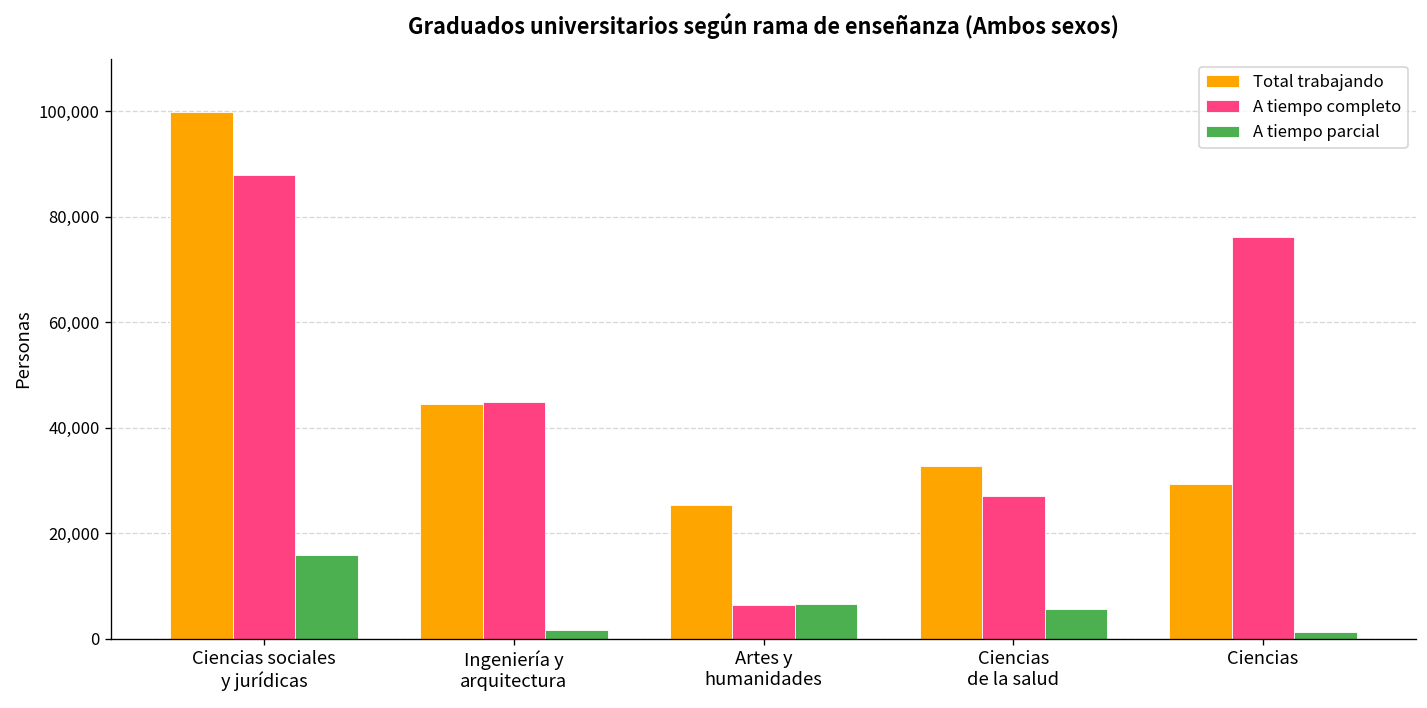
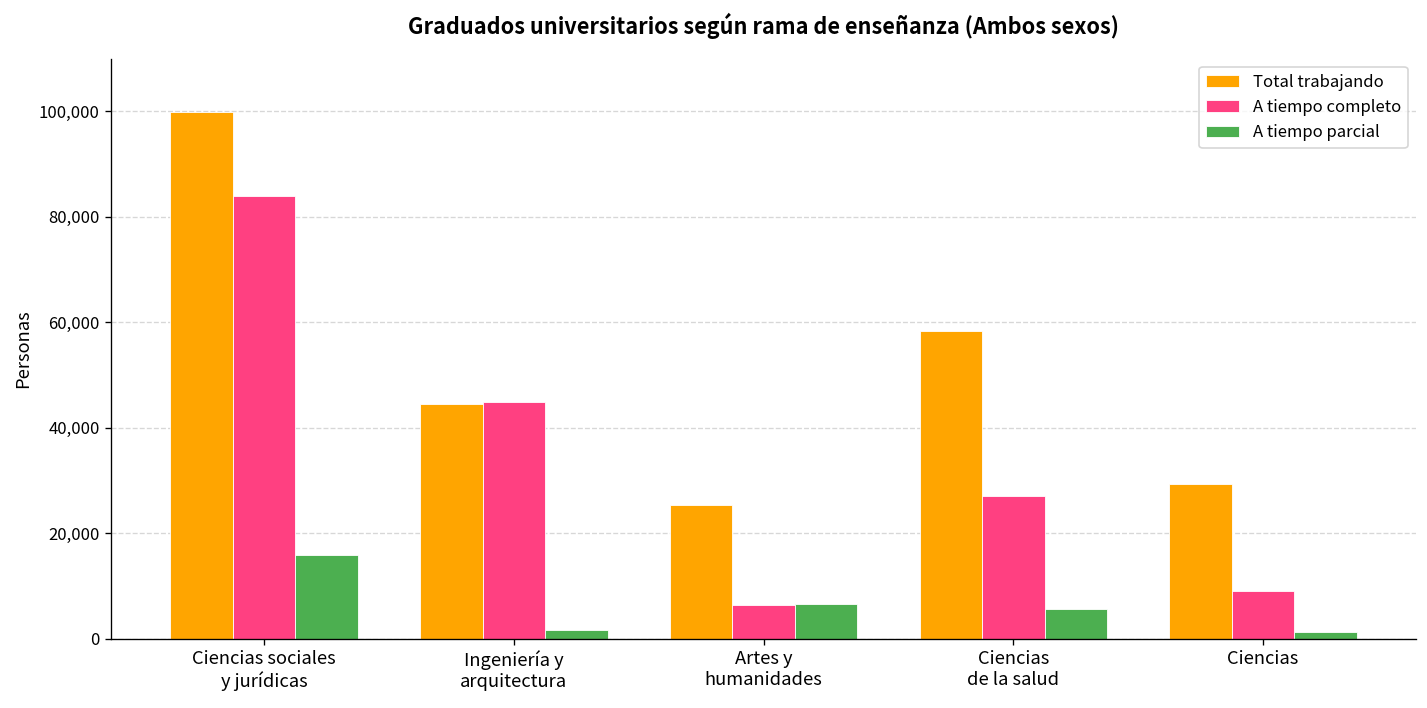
A tiempo completo, Ciencias sociales y jurídicas: 88,000 -> 84,000
Total trabajando, Ciencias de la salud: 33,000 -> 58,000
A tiempo completo, Ciencias: 76,000 -> 9,000
